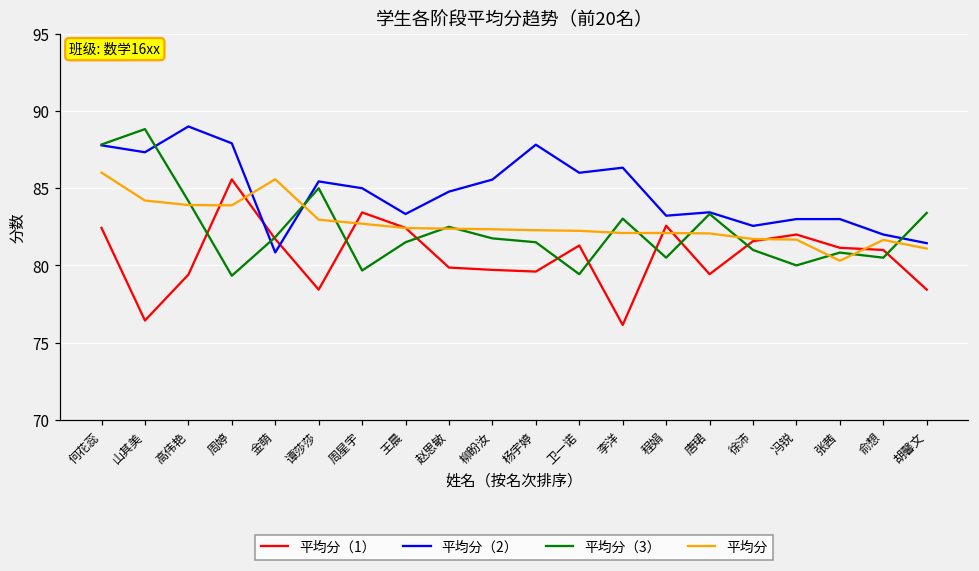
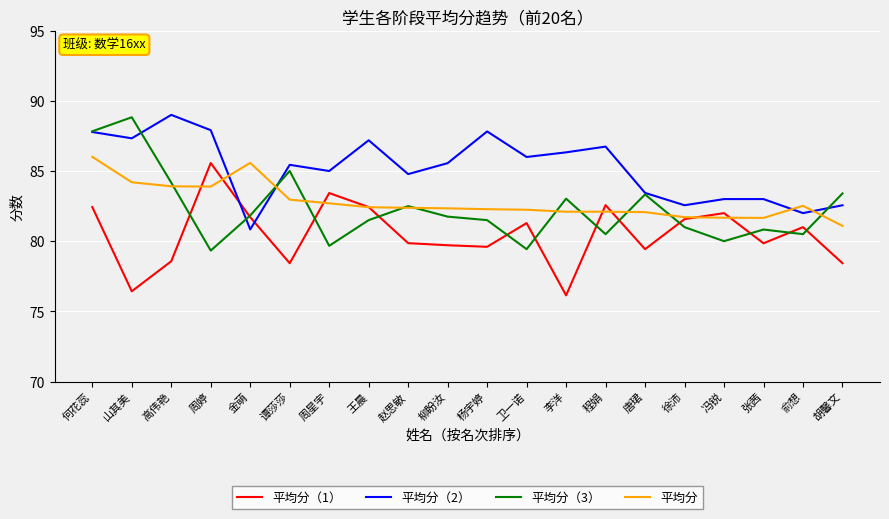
平均分（1）, 高伟艳: 79.4 -> 78.6
平均分（2）, 王晨: 83.3 -> 87.2
平均分（2）, 程娟: 83.2 -> 86.7
平均分（1）, 张茜: 81.1 -> 79.9
平均分, 张茜: 80.3 -> 81.7
平均分, 俞想: 81.7 -> 82.5
平均分（2）, 胡馨文: 81.4 -> 82.6
